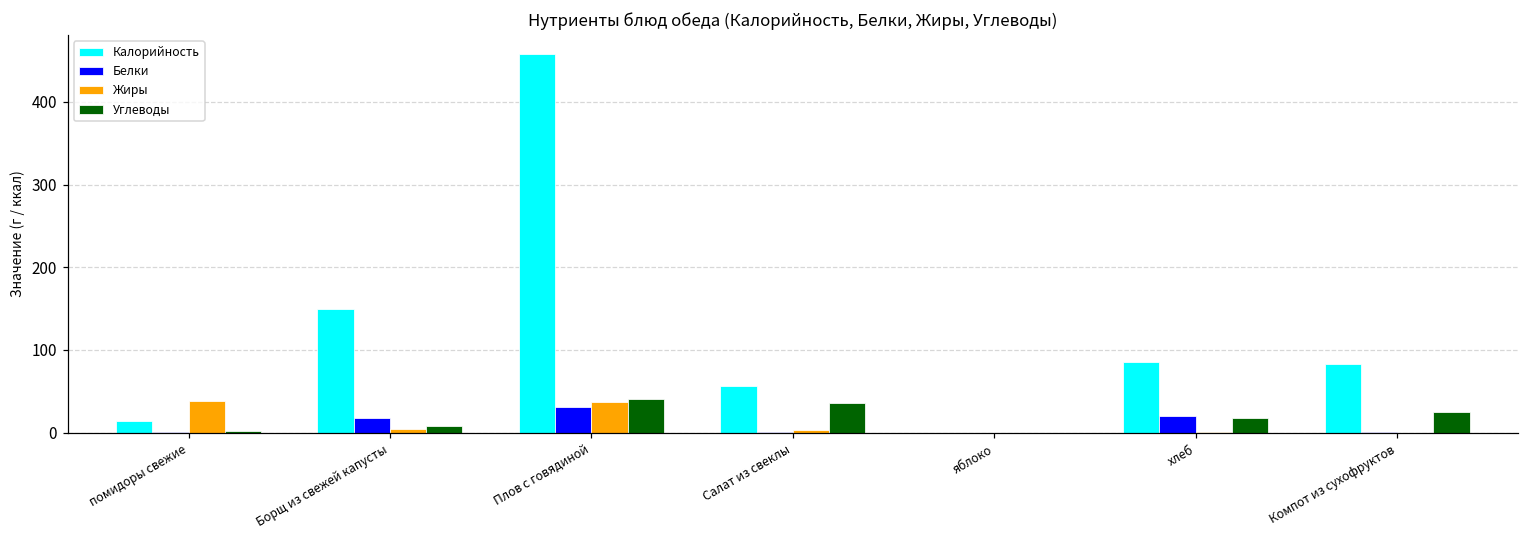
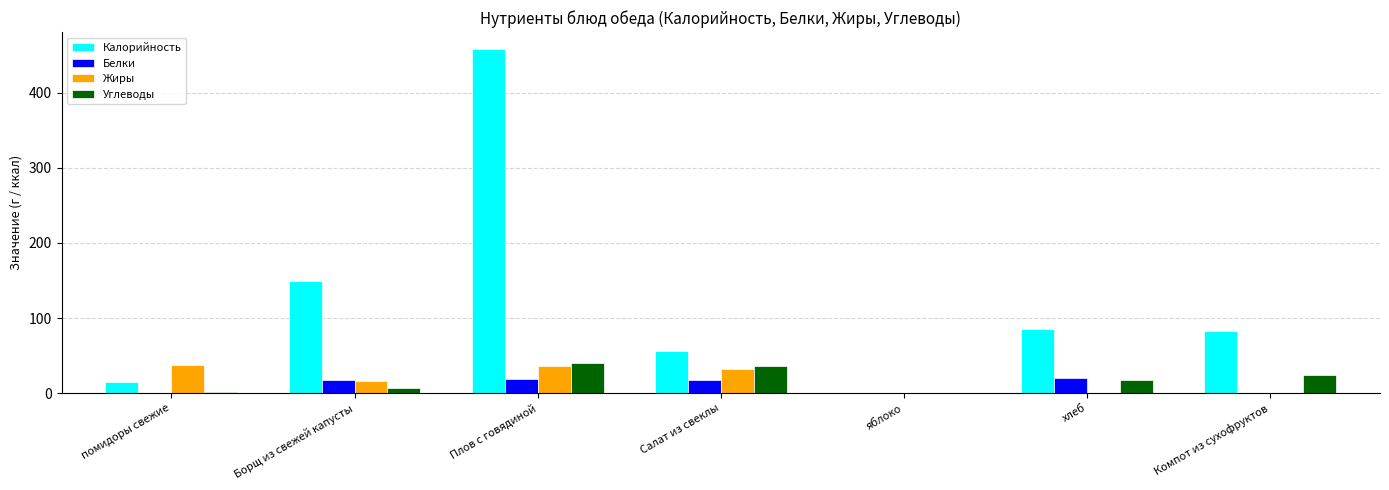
Жиры, Борщ из свежей капусты: 0 -> 20
Белки, Плов с говядиной: 30 -> 20
Белки, Салат из свеклы: 0 -> 20
Жиры, Салат из свеклы: 0 -> 30
